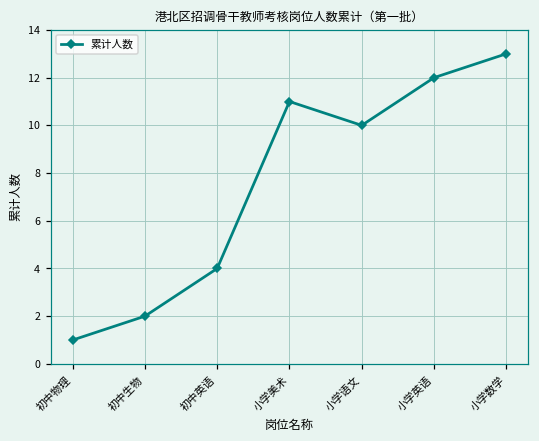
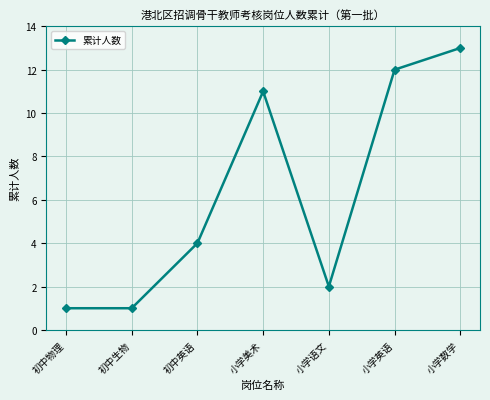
初中生物: 2 -> 1
小学语文: 10 -> 2
